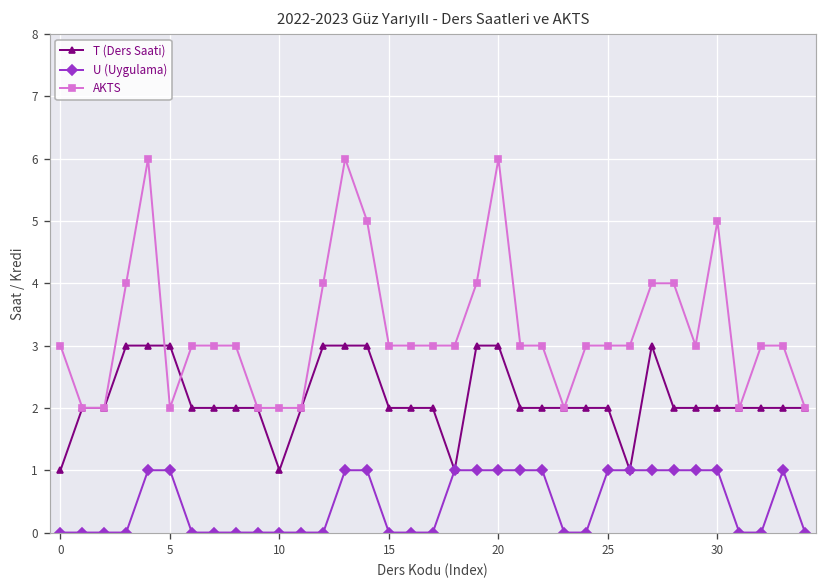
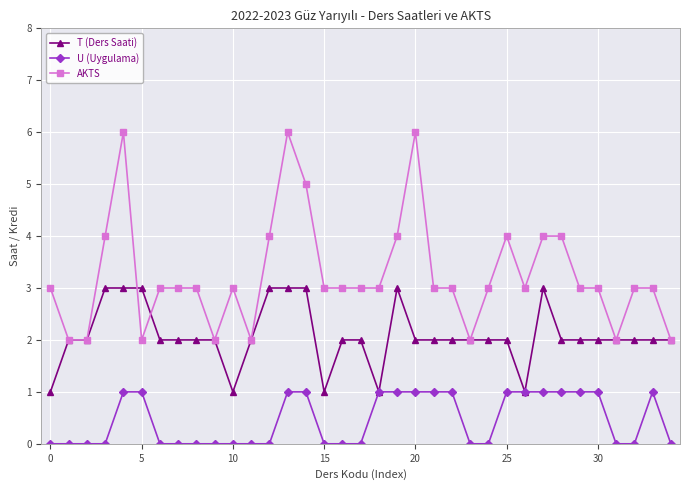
AKTS, 10: 2 -> 3
T (Ders Saati), 15: 2 -> 1
T (Ders Saati), 20: 3 -> 2
AKTS, 25: 3 -> 4
AKTS, 30: 5 -> 3
